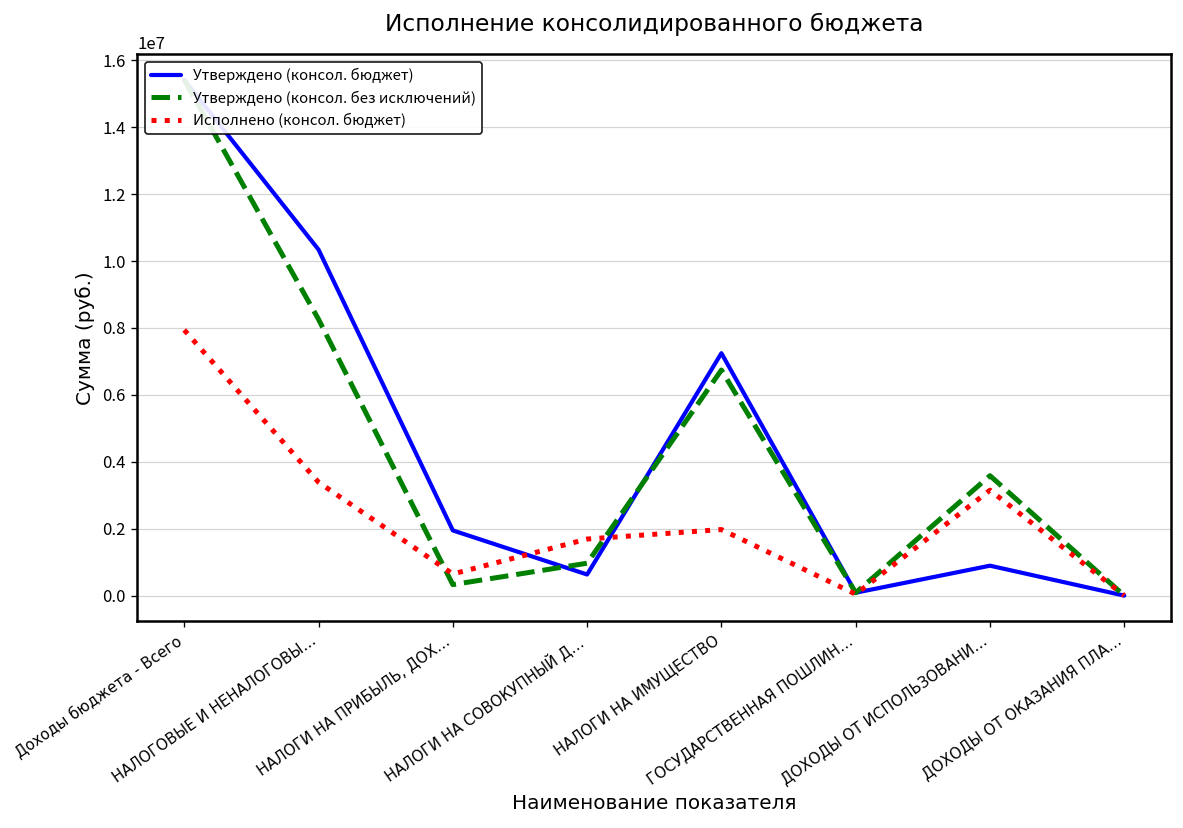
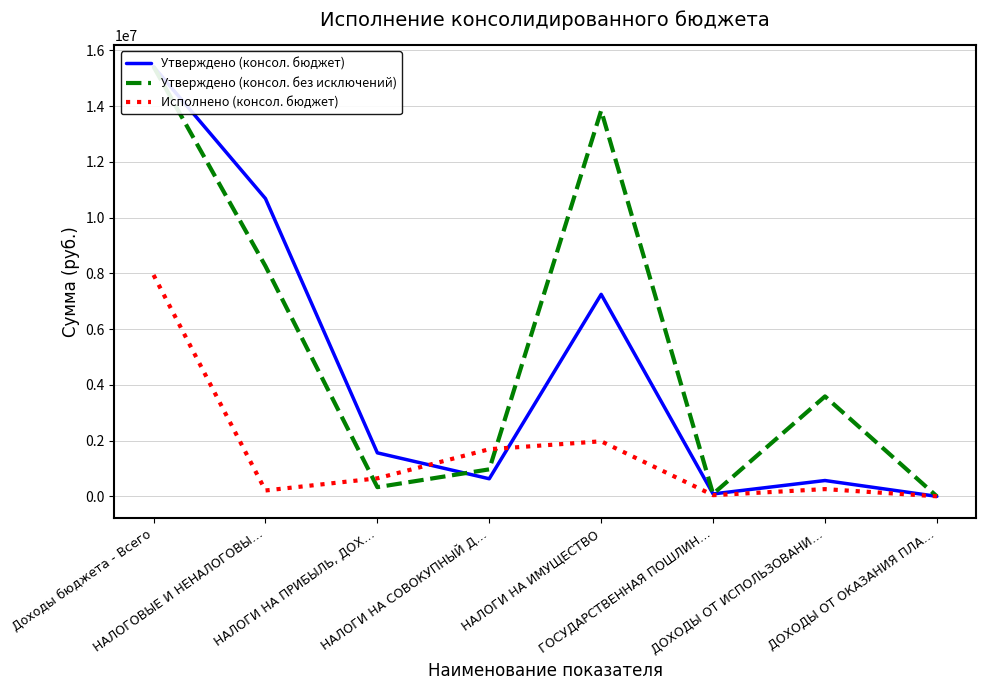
Утверждено (консол. бюджет), НАЛОГОВЫЕ И НЕНАЛОГОВЫ…: 10300000 -> 10700000
Исполнено (консол. бюджет), НАЛОГОВЫЕ И НЕНАЛОГОВЫ…: 3400000 -> 200000
Утверждено (консол. бюджет), НАЛОГИ НА ПРИБЫЛЬ, ДОХ…: 1900000 -> 1600000
Утверждено (консол. без исключений), НАЛОГИ НА ИМУЩЕСТВО: 6700000 -> 13800000
Утверждено (консол. бюджет), ДОХОДЫ ОТ ИСПОЛЬЗОВАНИ…: 900000 -> 600000
Исполнено (консол. бюджет), ДОХОДЫ ОТ ИСПОЛЬЗОВАНИ…: 3200000 -> 300000
